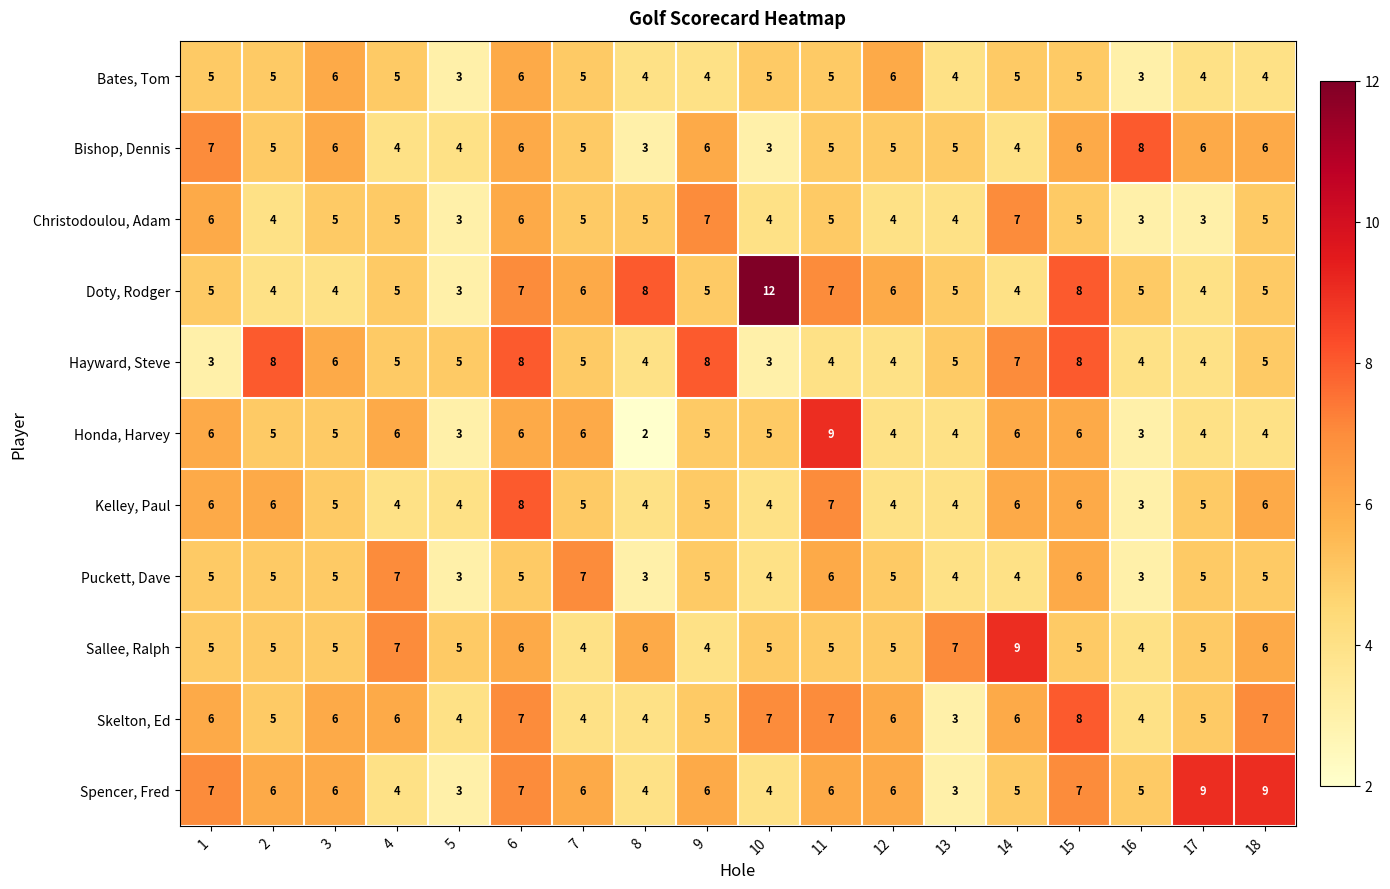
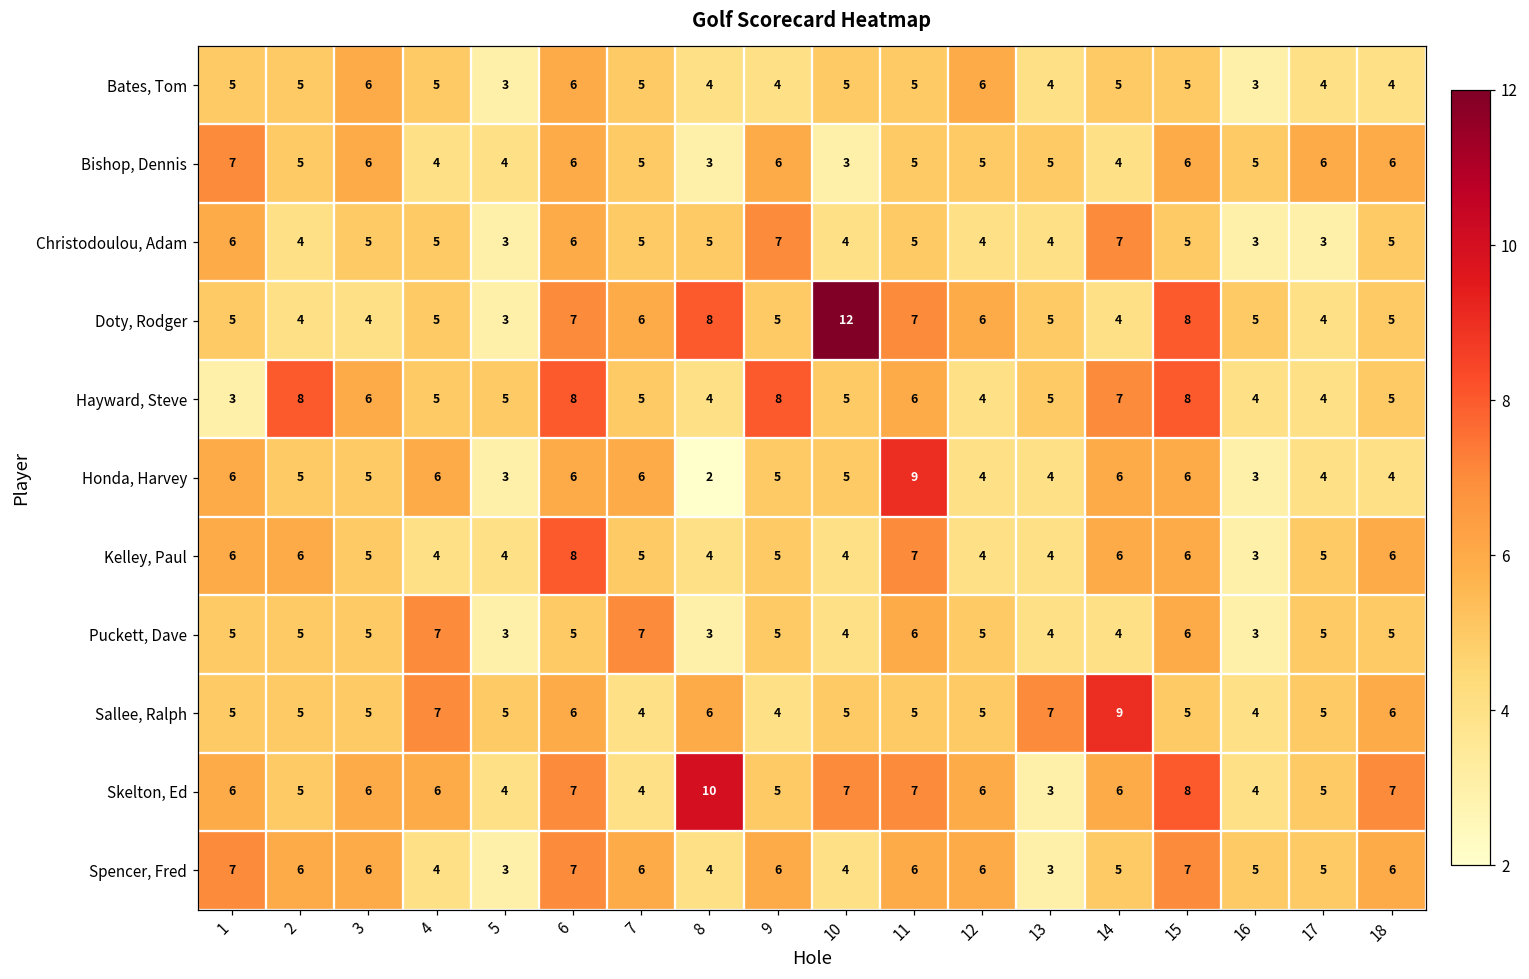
Bishop, Dennis, 16: 8 -> 5
Hayward, Steve, 10: 3 -> 5
Hayward, Steve, 11: 4 -> 6
Skelton, Ed, 8: 4 -> 10
Spencer, Fred, 17: 9 -> 5
Spencer, Fred, 18: 9 -> 6
